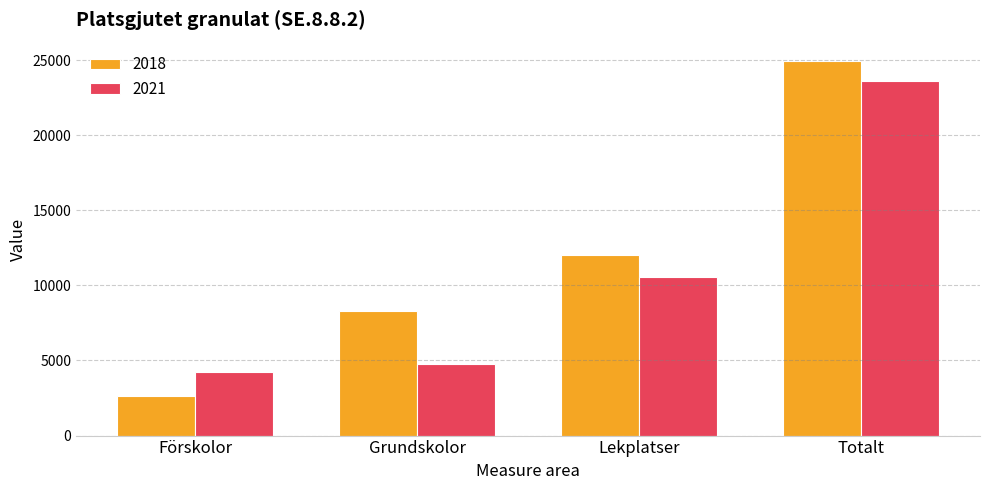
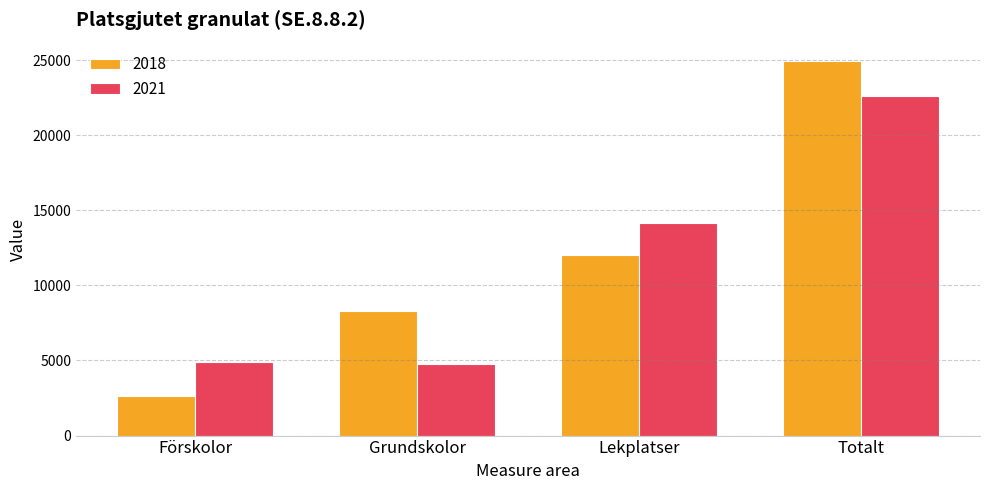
2021, Förskolor: 4300 -> 4900
2021, Lekplatser: 10600 -> 14200
2021, Totalt: 23600 -> 22600
